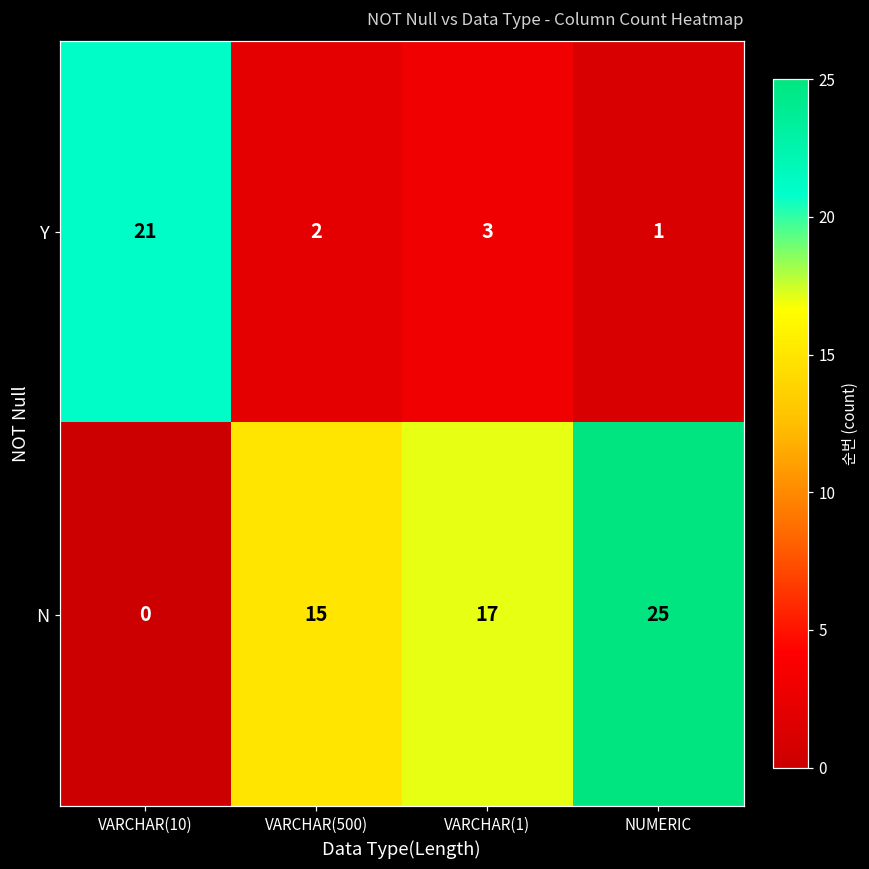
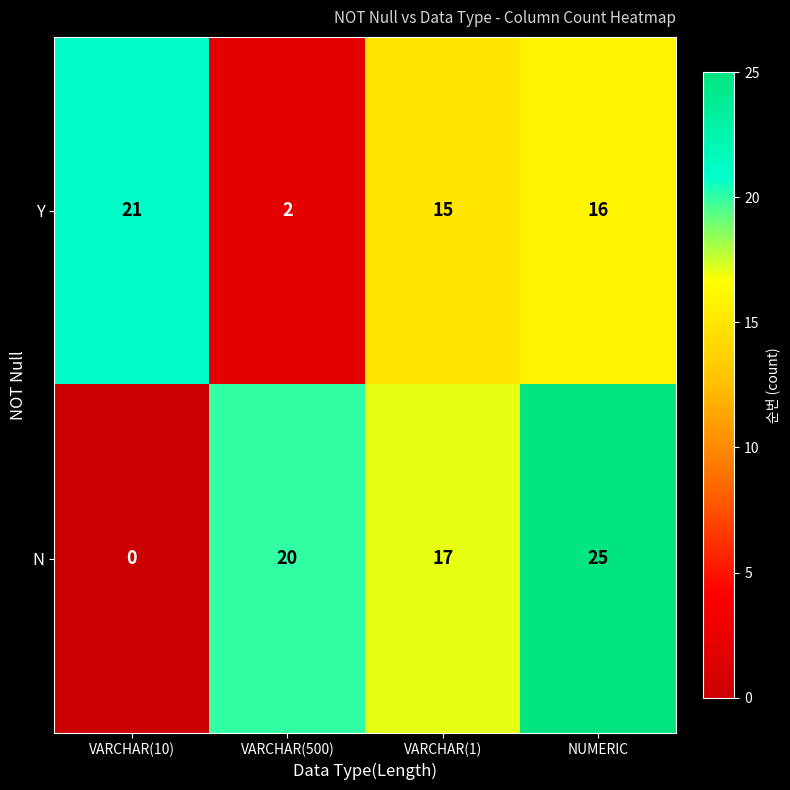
Y, VARCHAR(1): 3 -> 15
Y, NUMERIC: 1 -> 16
N, VARCHAR(500): 15 -> 20
